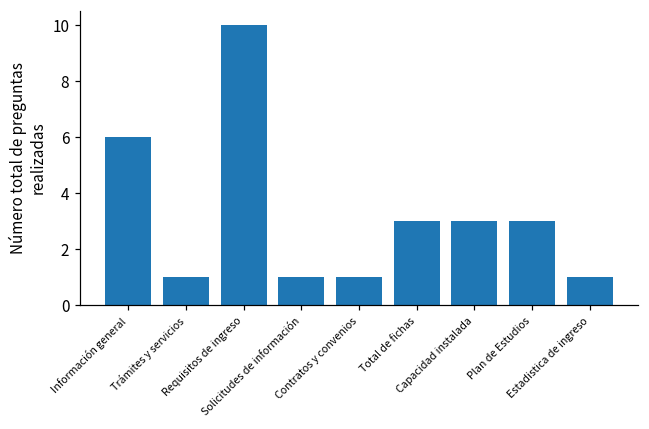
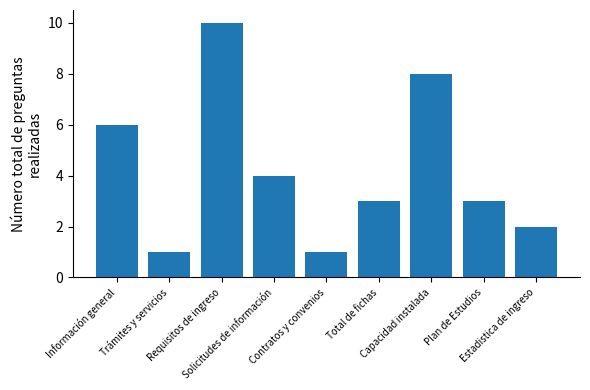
Solicitudes de información: 1 -> 4
Capacidad instalada: 3 -> 8
Estadistica de ingreso: 1 -> 2
